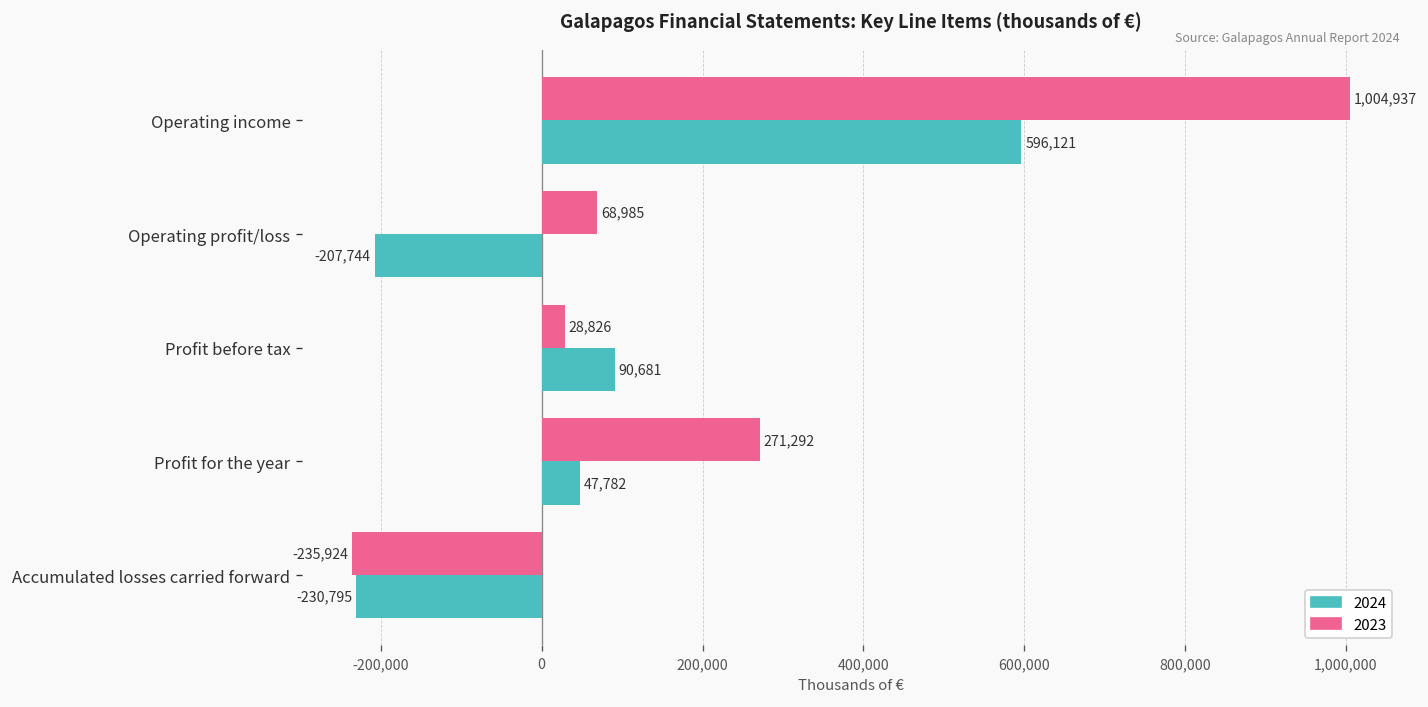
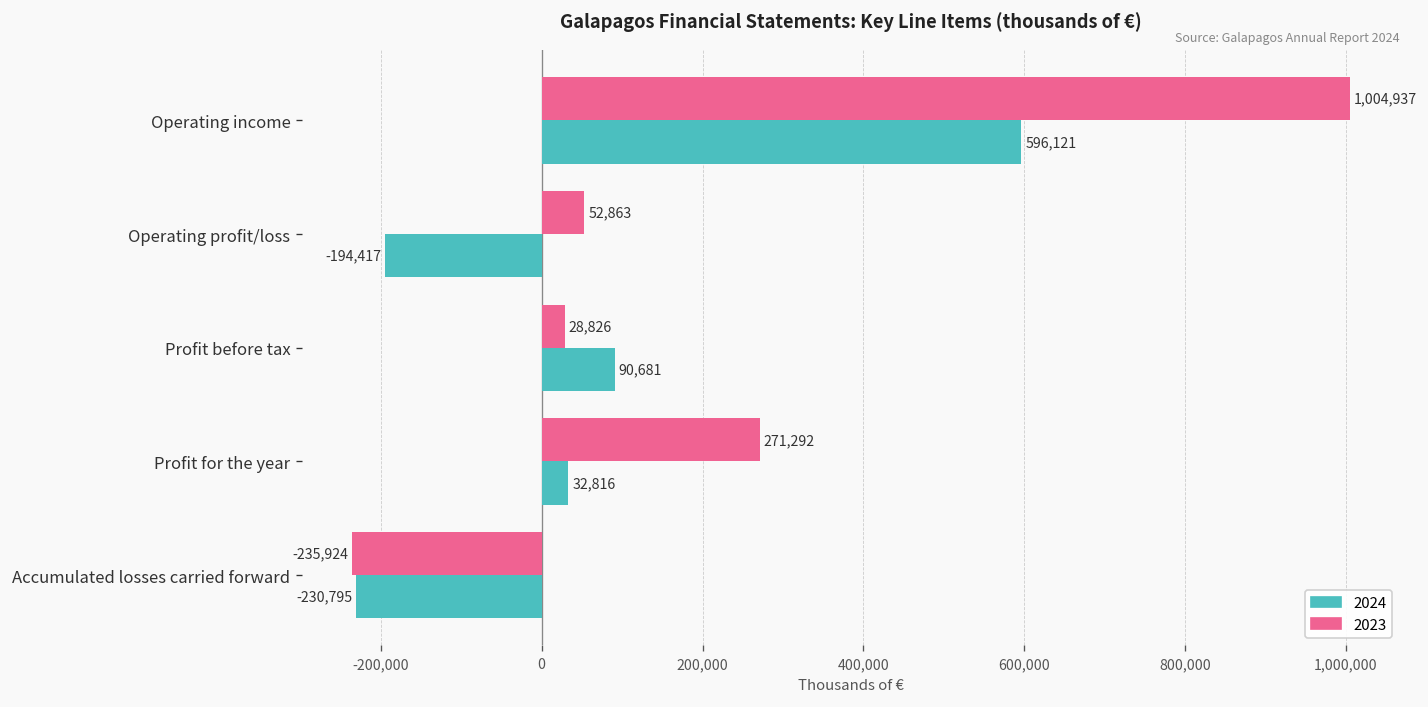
2023, Operating profit/loss: 68,985 -> 52,863
2024, Operating profit/loss: -207,744 -> -194,417
2024, Profit for the year: 47,782 -> 32,816
